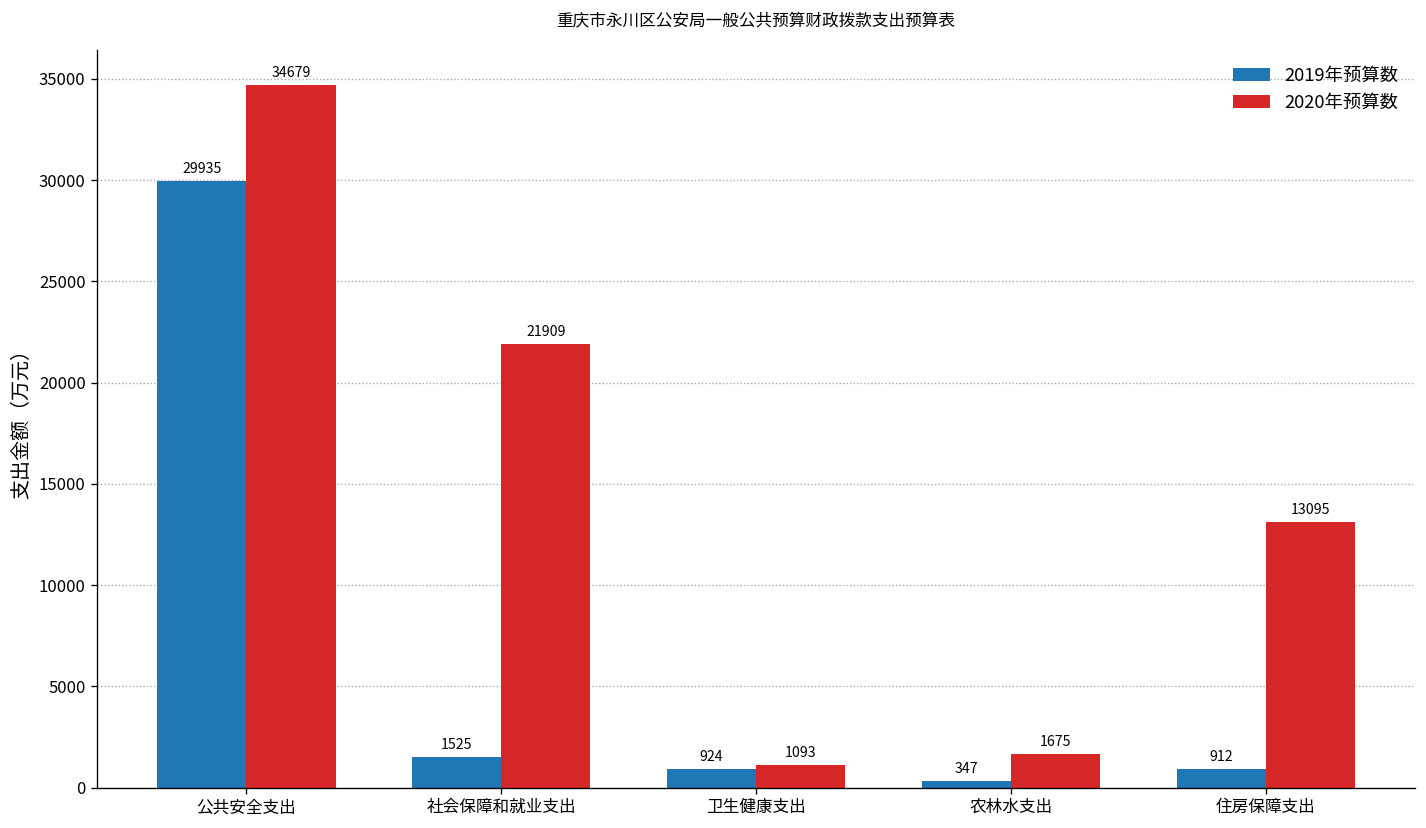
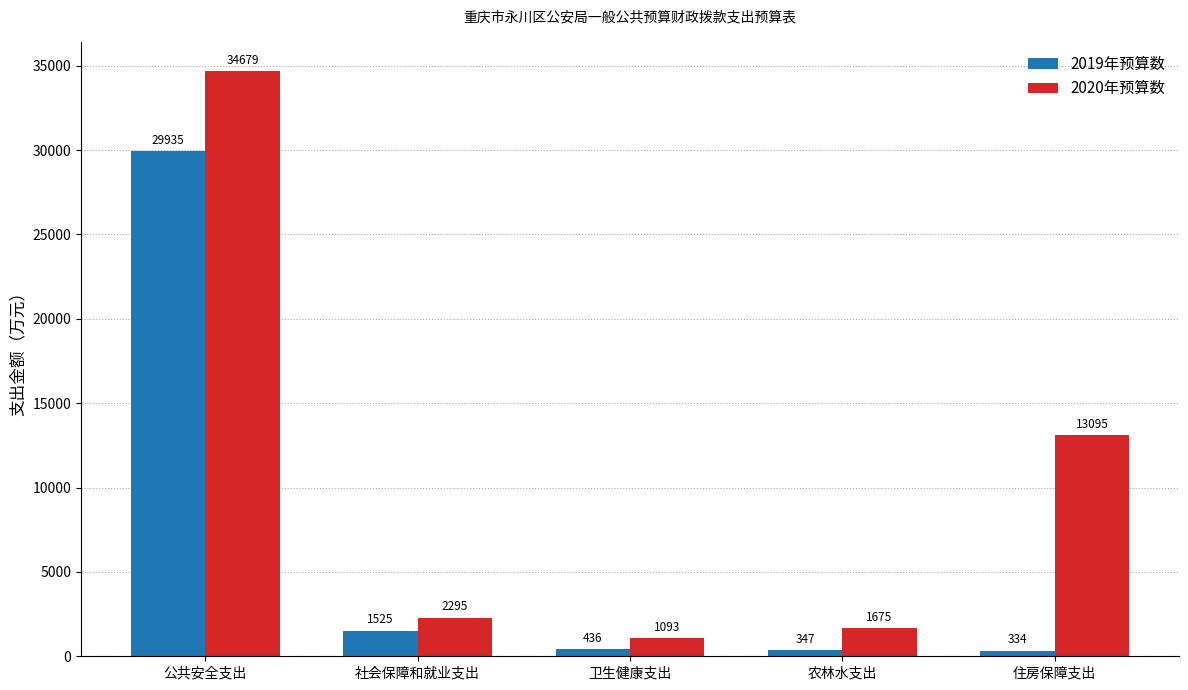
2020年预算数, 社会保障和就业支出: 21909 -> 2295
2019年预算数, 卫生健康支出: 924 -> 436
2019年预算数, 住房保障支出: 912 -> 334
